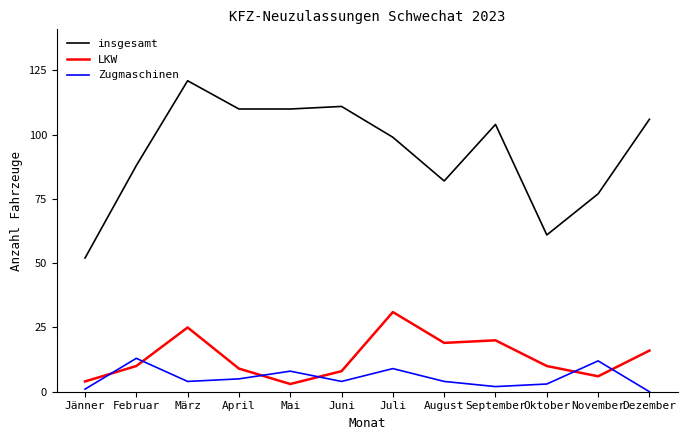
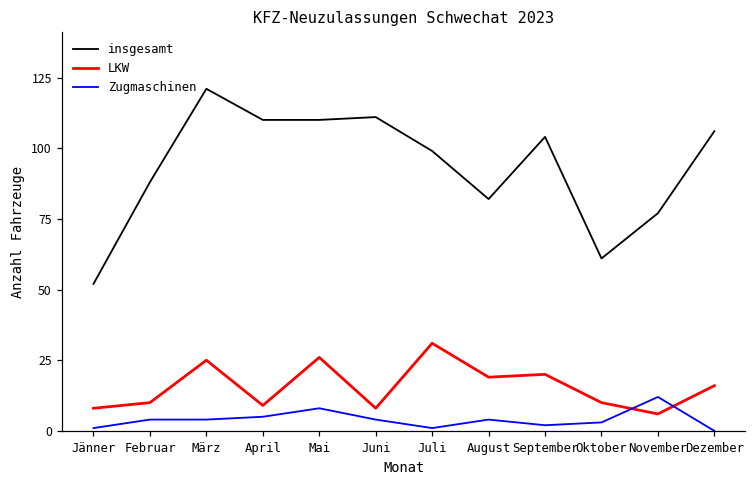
LKW, Jänner: 4 -> 8
Zugmaschinen, Februar: 13 -> 4
LKW, Mai: 3 -> 26
Zugmaschinen, Juli: 9 -> 1
